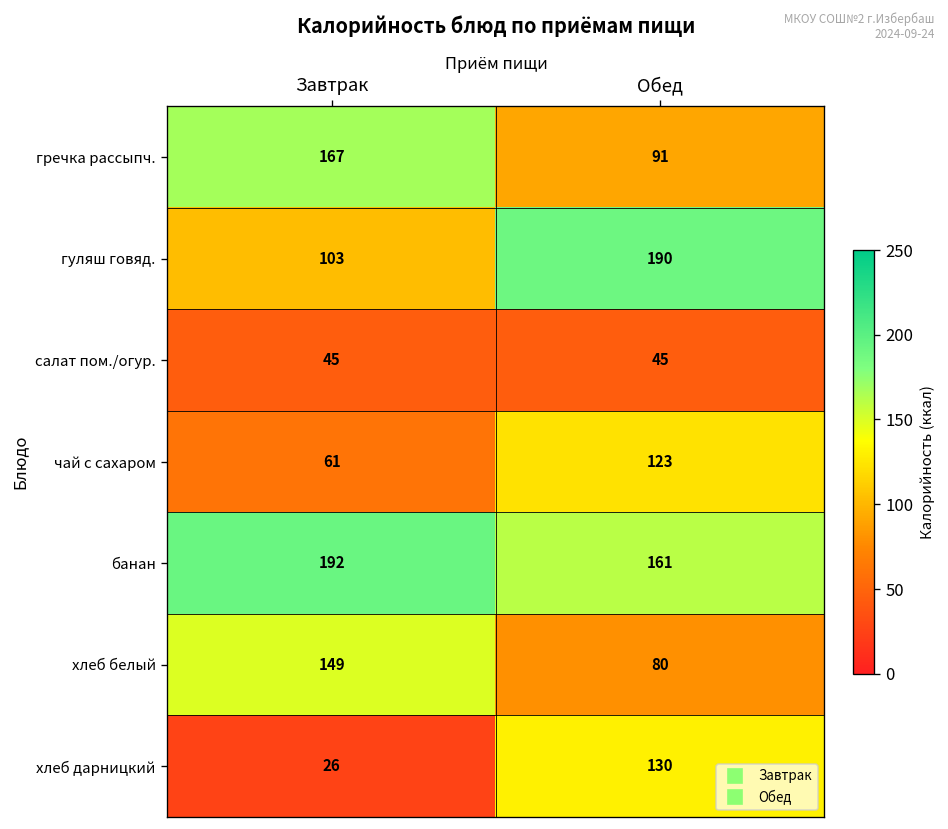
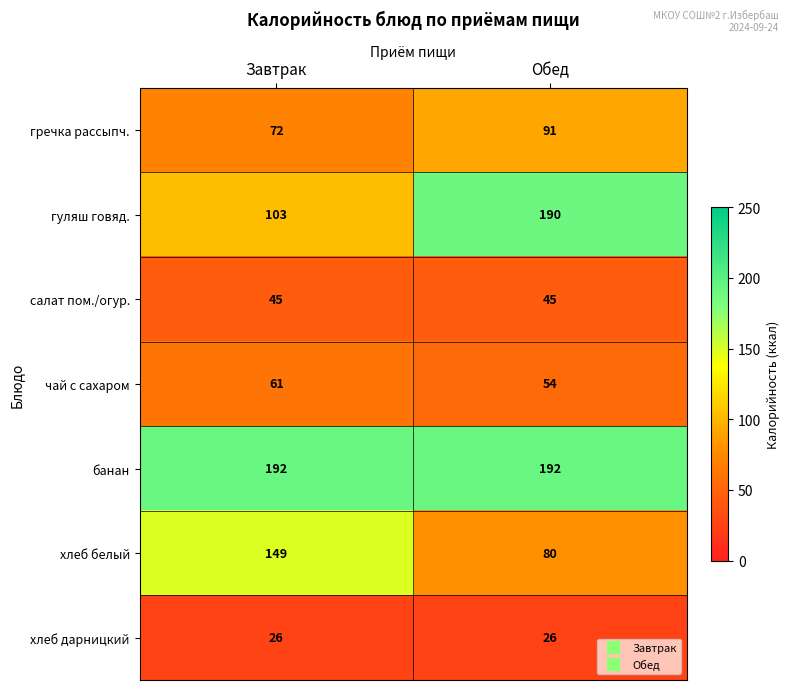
гречка рассыпч., Завтрак: 167 -> 72
чай с сахаром, Обед: 123 -> 54
банан, Обед: 161 -> 192
хлеб дарницкий, Обед: 130 -> 26
